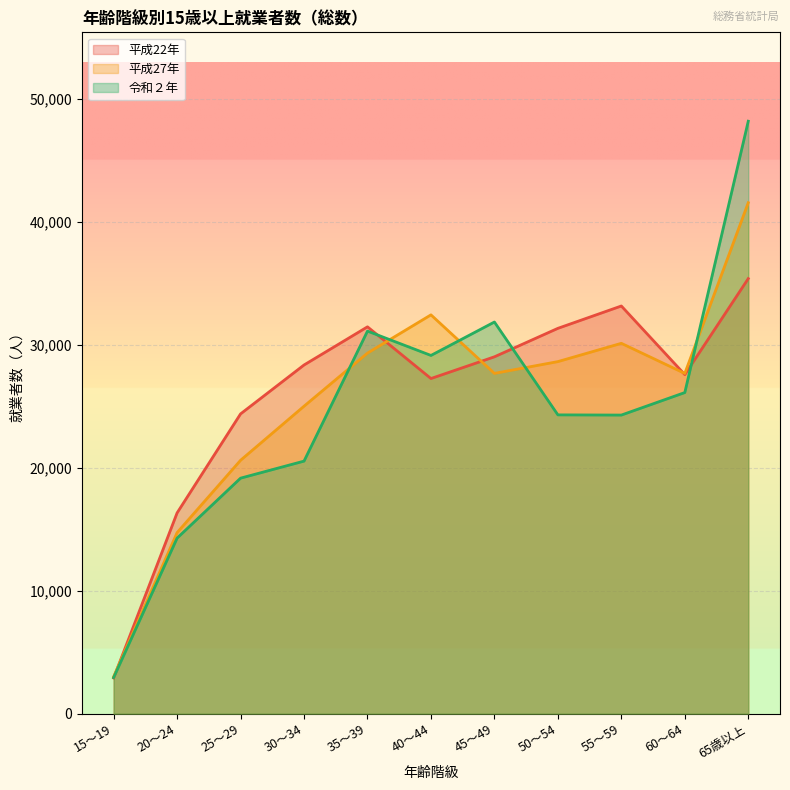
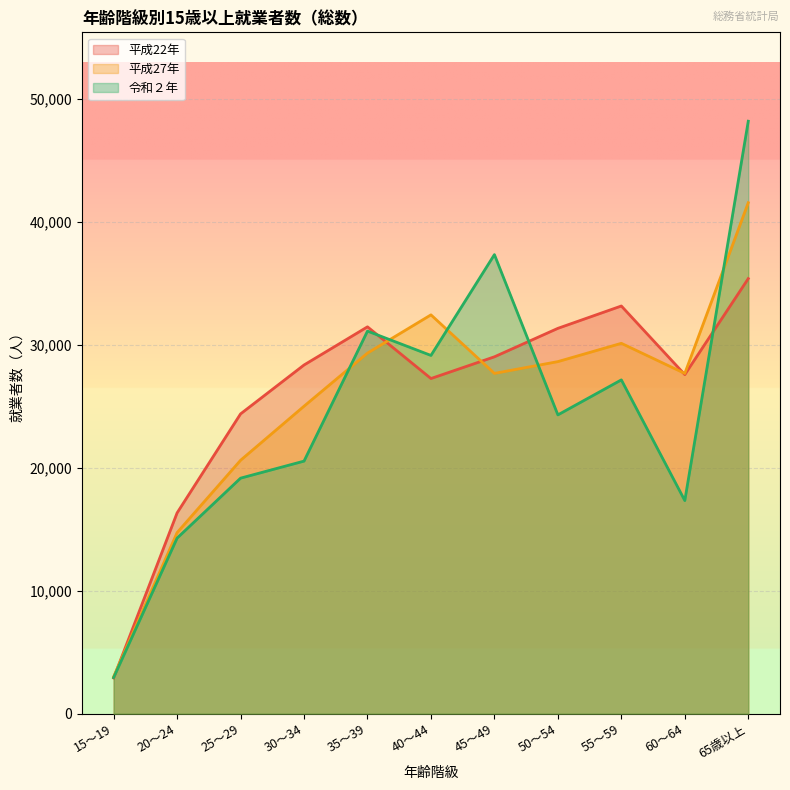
令和２年, 45～49: 31,900 -> 37,400
令和２年, 55～59: 24,300 -> 27,200
令和２年, 60～64: 26,100 -> 17,300
